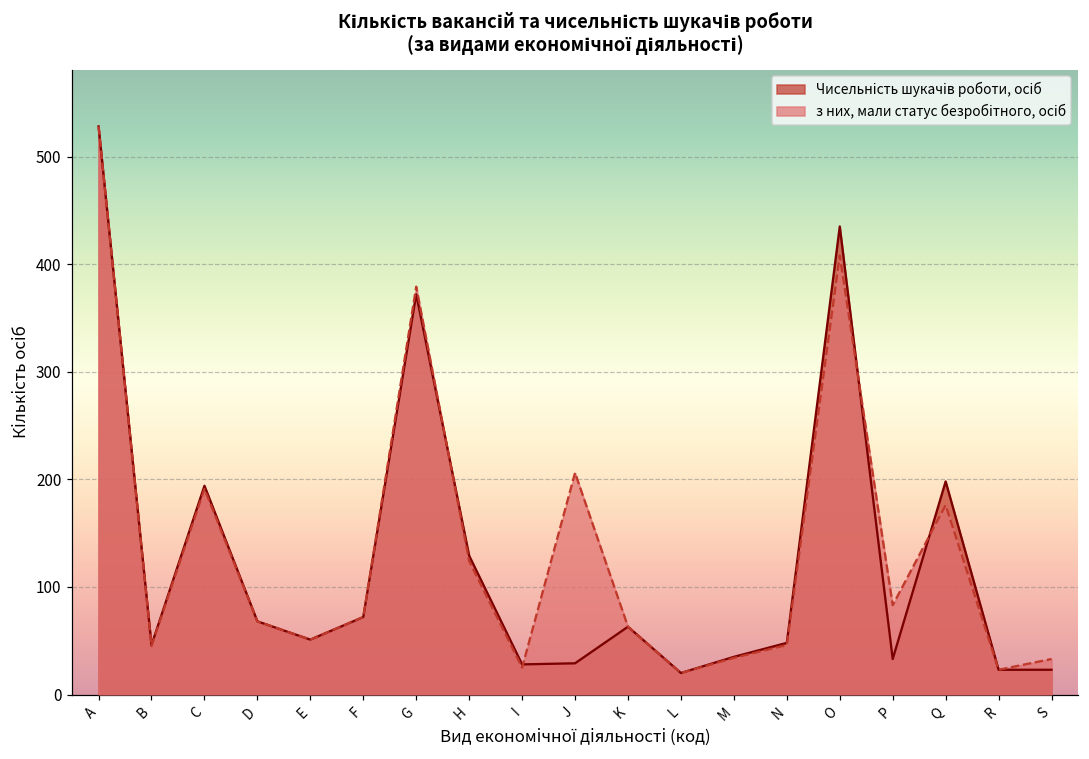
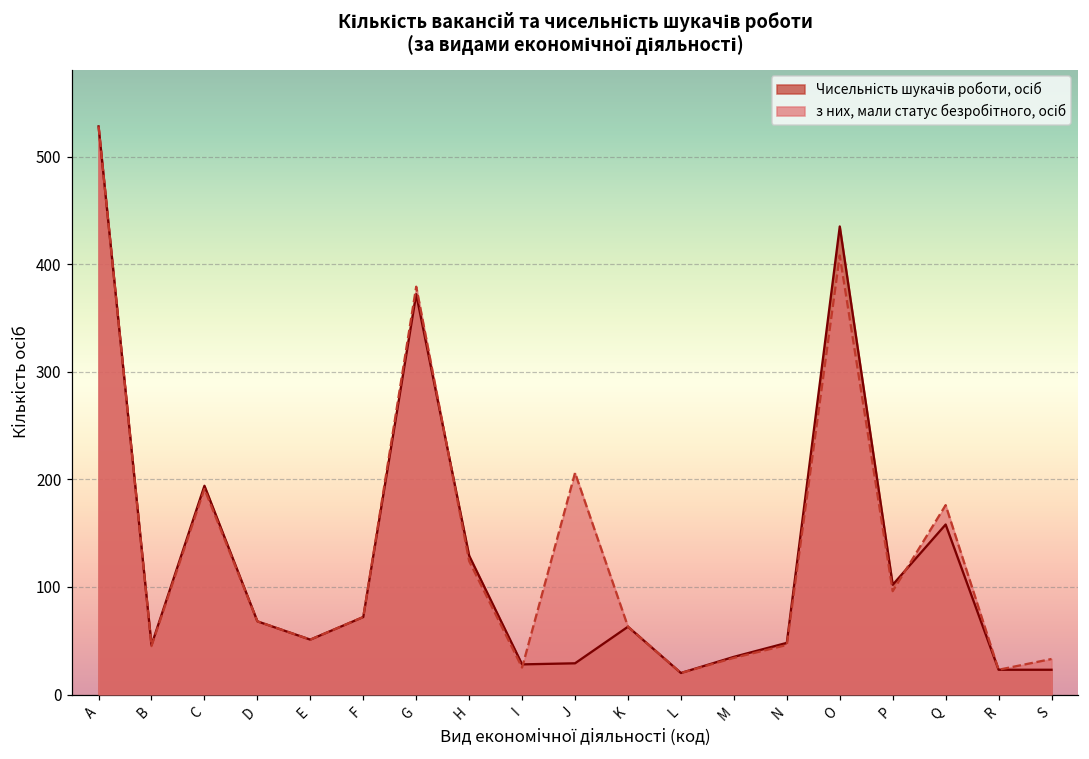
Чисельність шукачів роботи, осіб, P: 30 -> 100
з них, мали статус безробітного, осіб, P: 80 -> 100
Чисельність шукачів роботи, осіб, Q: 200 -> 160
